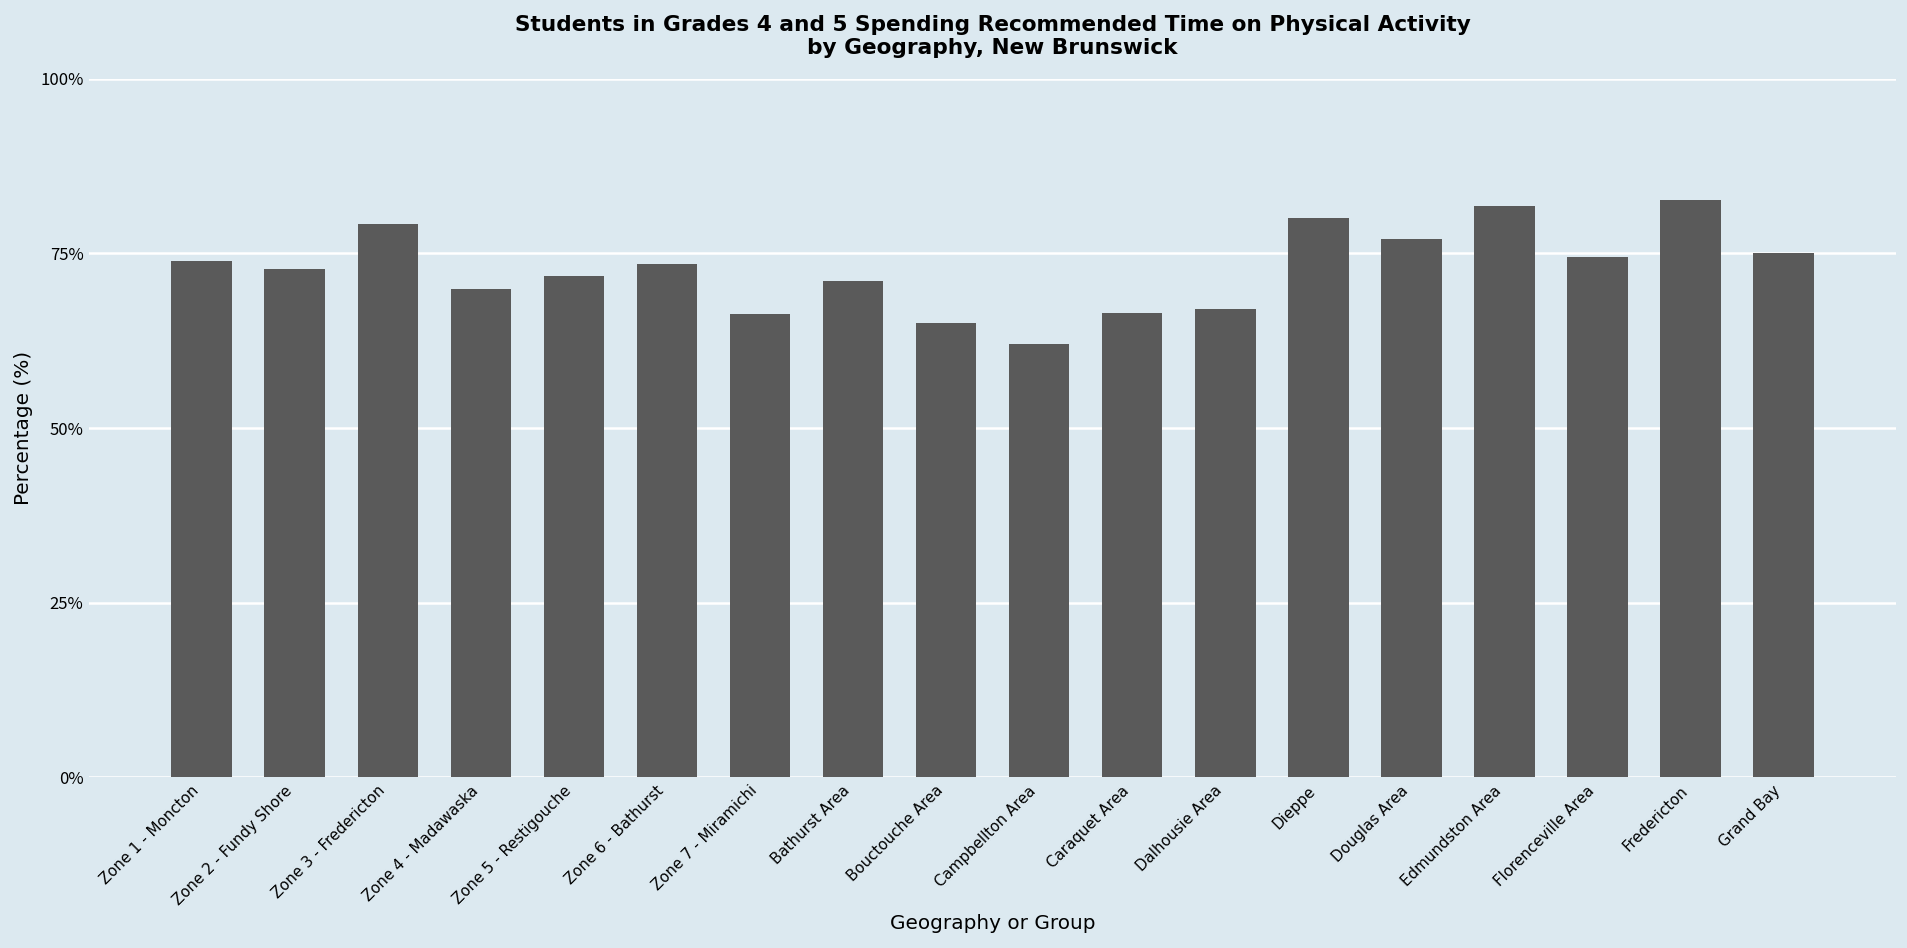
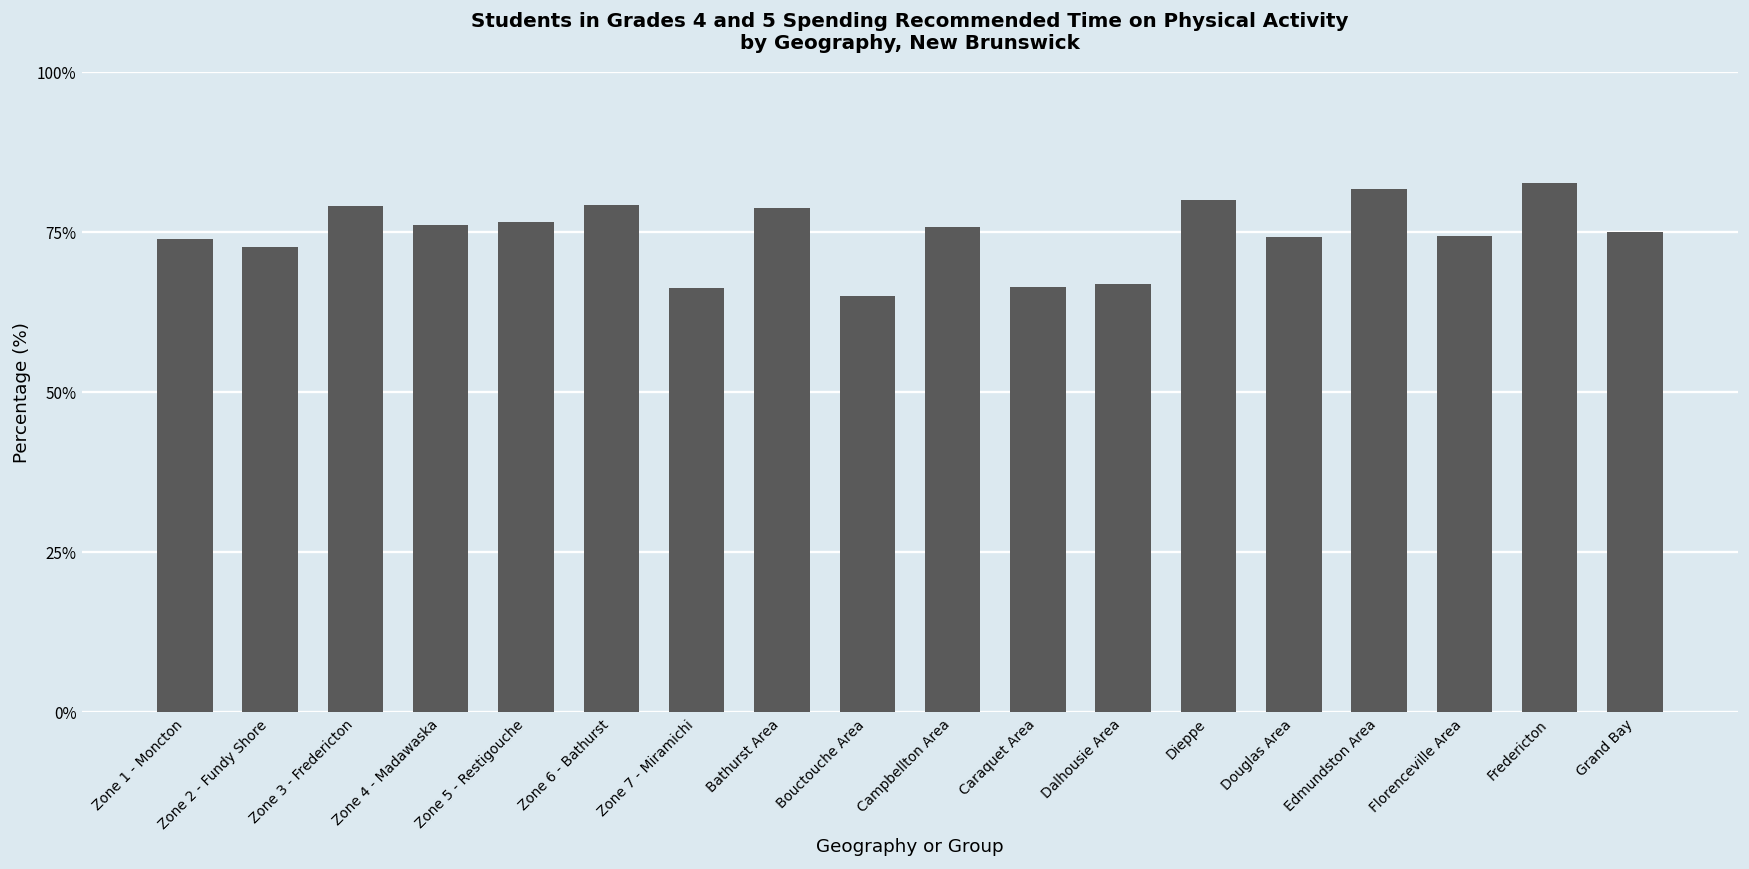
Zone 4 - Madawaska: 70% -> 76%
Zone 5 - Restigouche: 72% -> 77%
Zone 6 - Bathurst: 73% -> 79%
Bathurst Area: 71% -> 79%
Campbellton Area: 62% -> 76%
Douglas Area: 77% -> 74%
